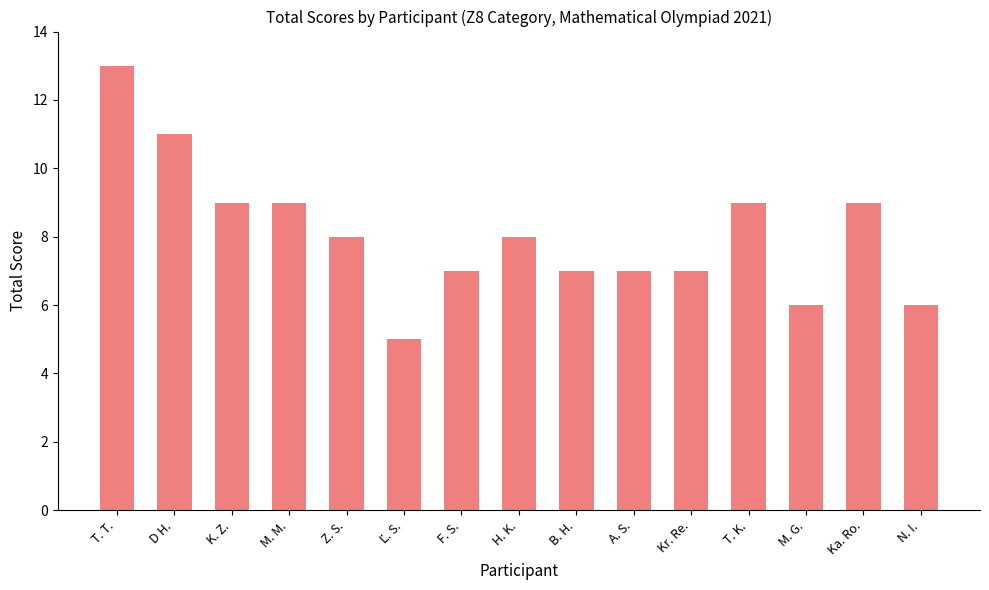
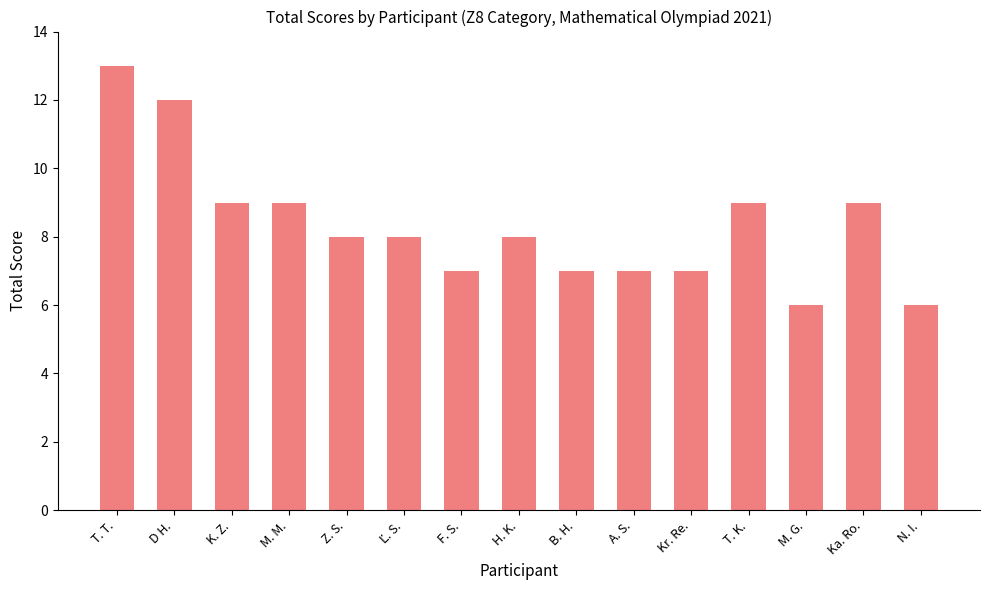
D H.: 11 -> 12
Ľ. S.: 5 -> 8
